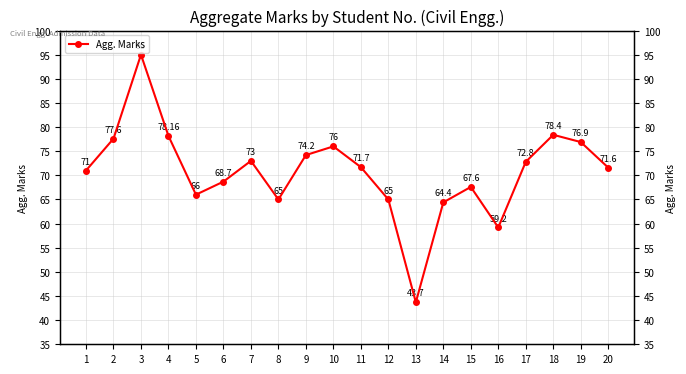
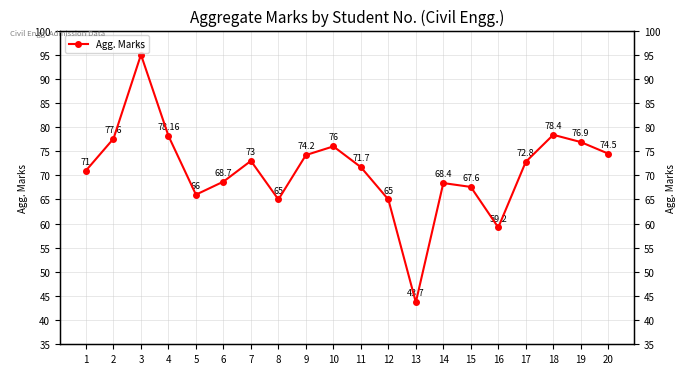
14: 64.4 -> 68.4
20: 71.6 -> 74.5
